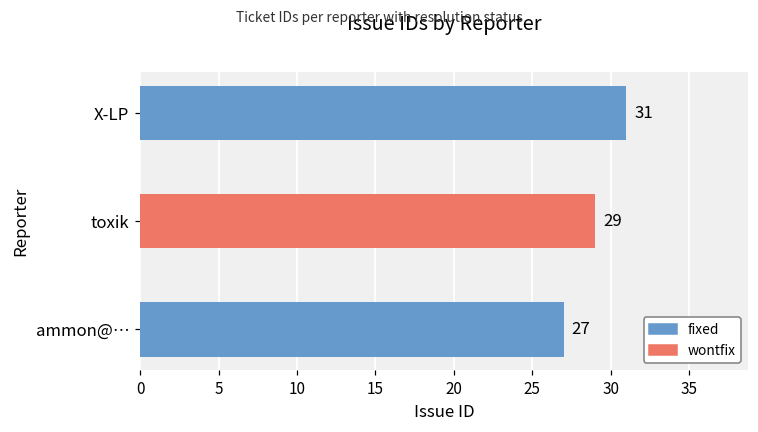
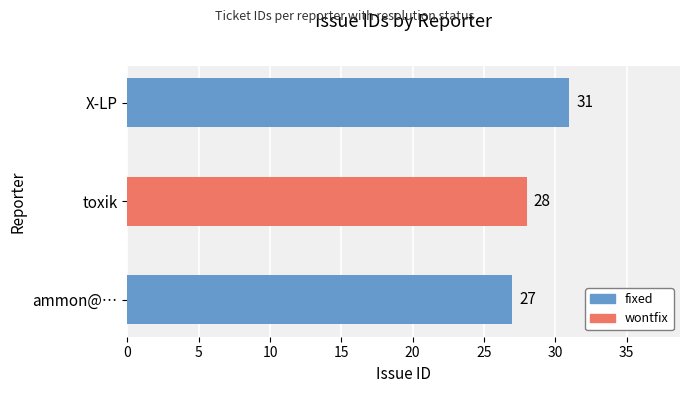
toxik: 29 -> 28
